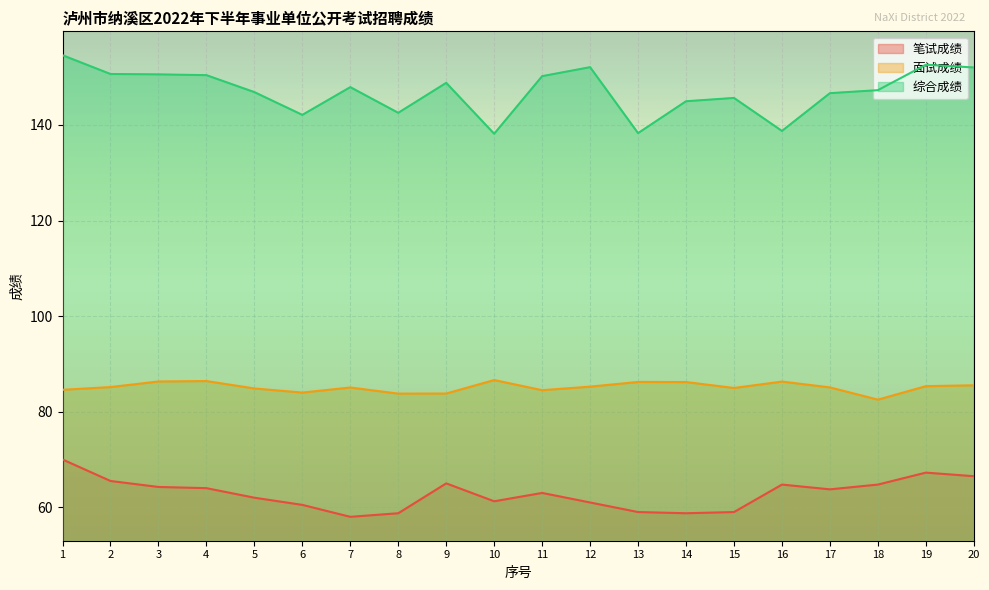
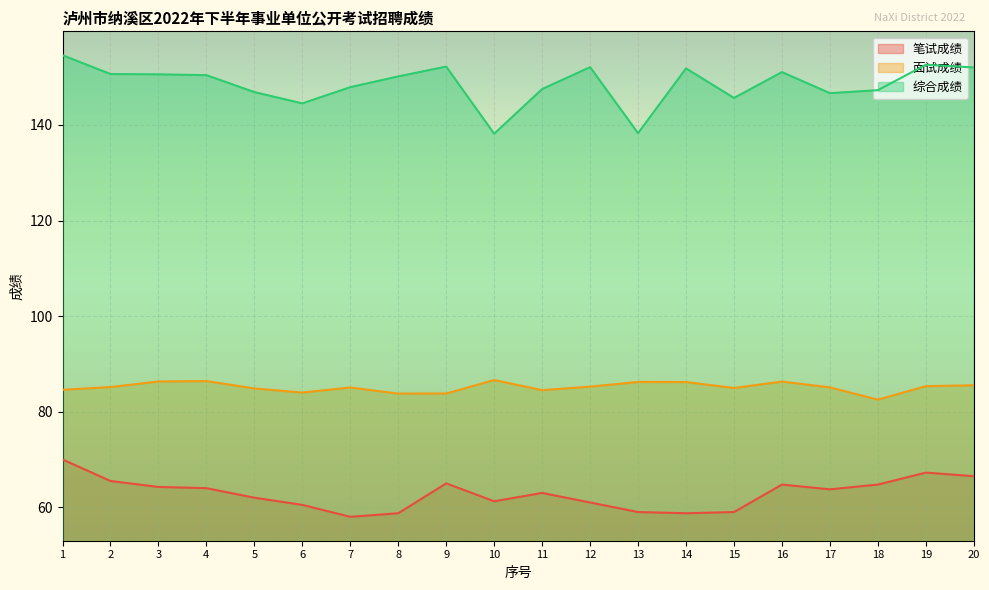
综合成绩, 6: 142 -> 145
综合成绩, 8: 143 -> 150
综合成绩, 9: 149 -> 152
综合成绩, 11: 150 -> 148
综合成绩, 14: 145 -> 152
综合成绩, 16: 139 -> 151
